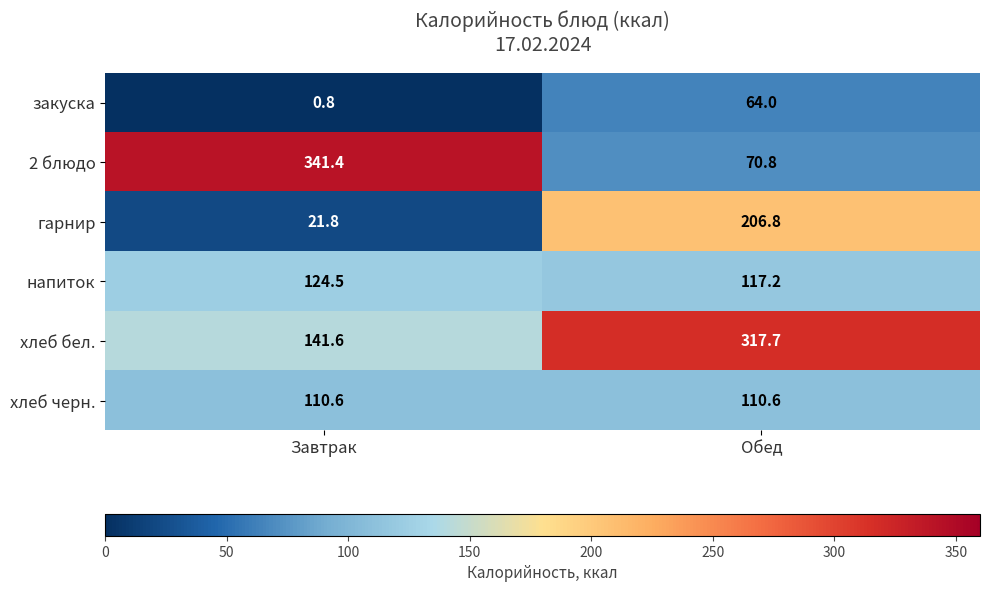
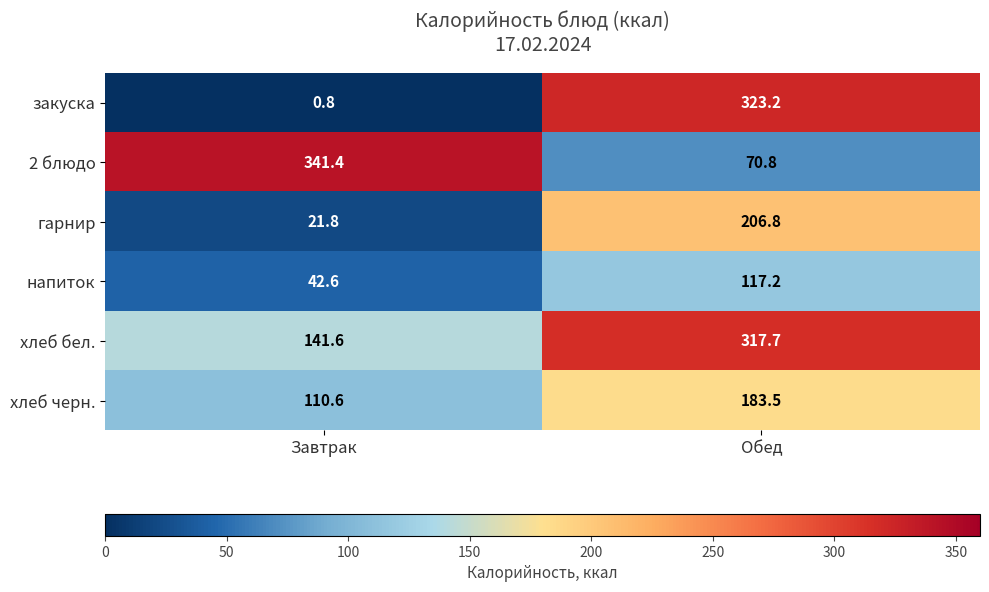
закуска, Обед: 64.0 -> 323.2
напиток, Завтрак: 124.5 -> 42.6
хлеб черн., Обед: 110.6 -> 183.5
